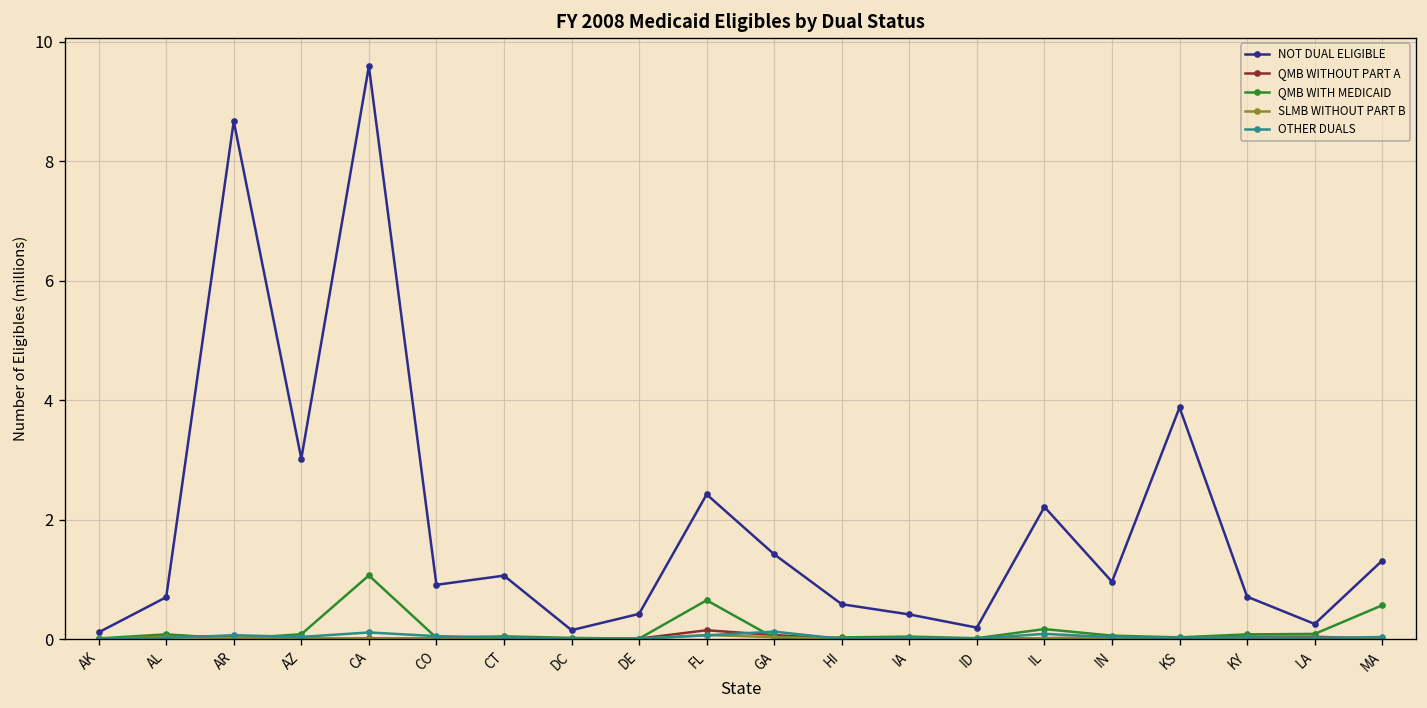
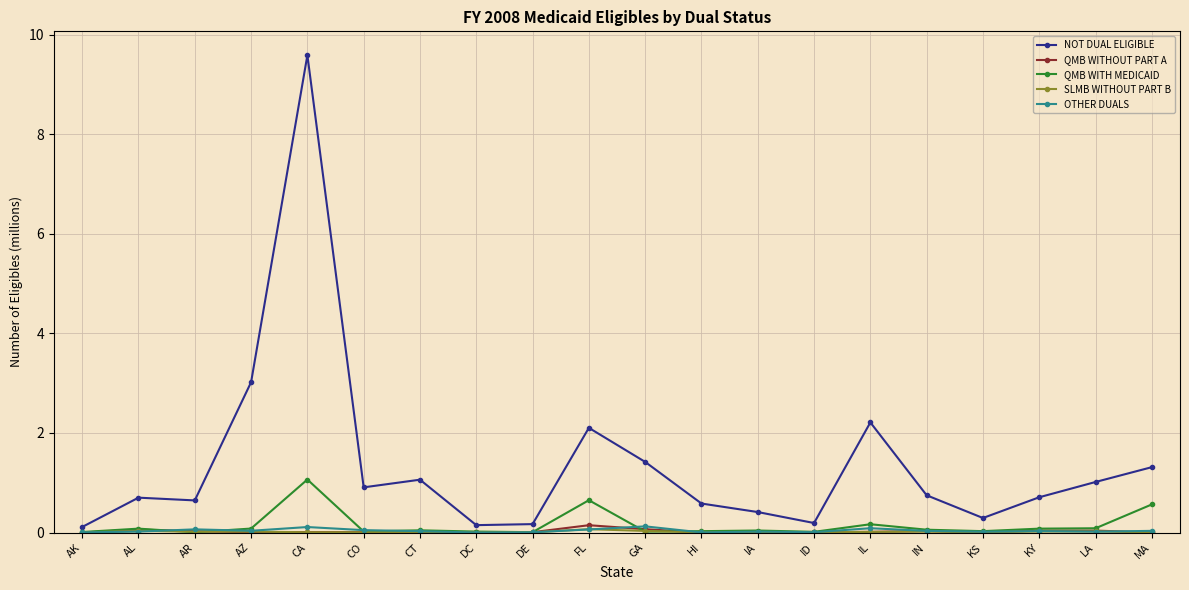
NOT DUAL ELIGIBLE, AR: 8.7 -> 0.6
NOT DUAL ELIGIBLE, DE: 0.4 -> 0.2
NOT DUAL ELIGIBLE, FL: 2.4 -> 2.1
NOT DUAL ELIGIBLE, IN: 1.0 -> 0.7
NOT DUAL ELIGIBLE, KS: 3.9 -> 0.3
NOT DUAL ELIGIBLE, LA: 0.3 -> 1.0
